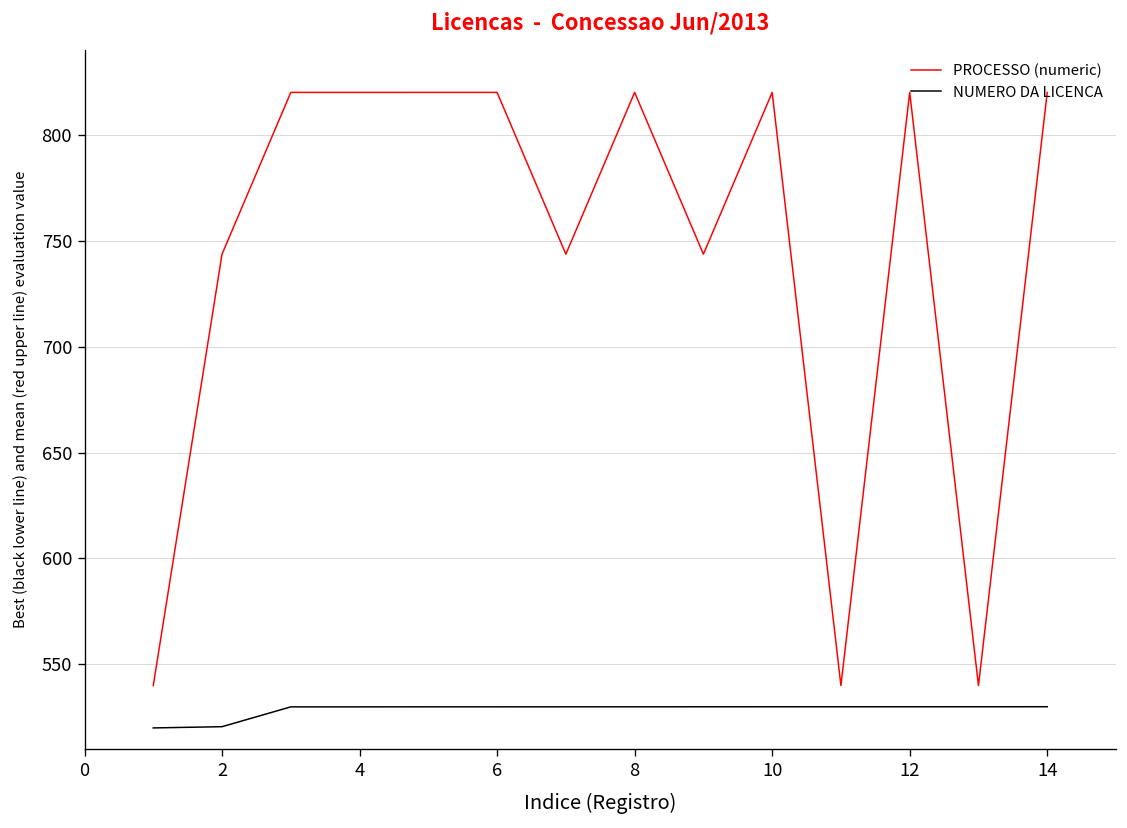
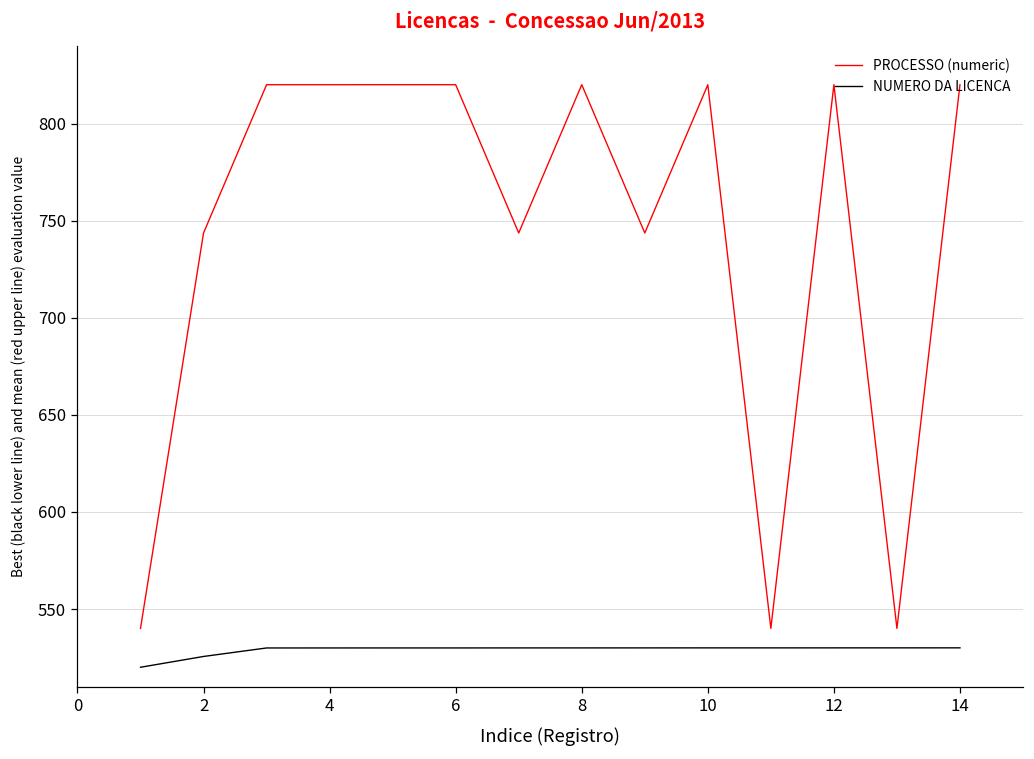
NUMERO DA LICENCA, 2: 521 -> 526
